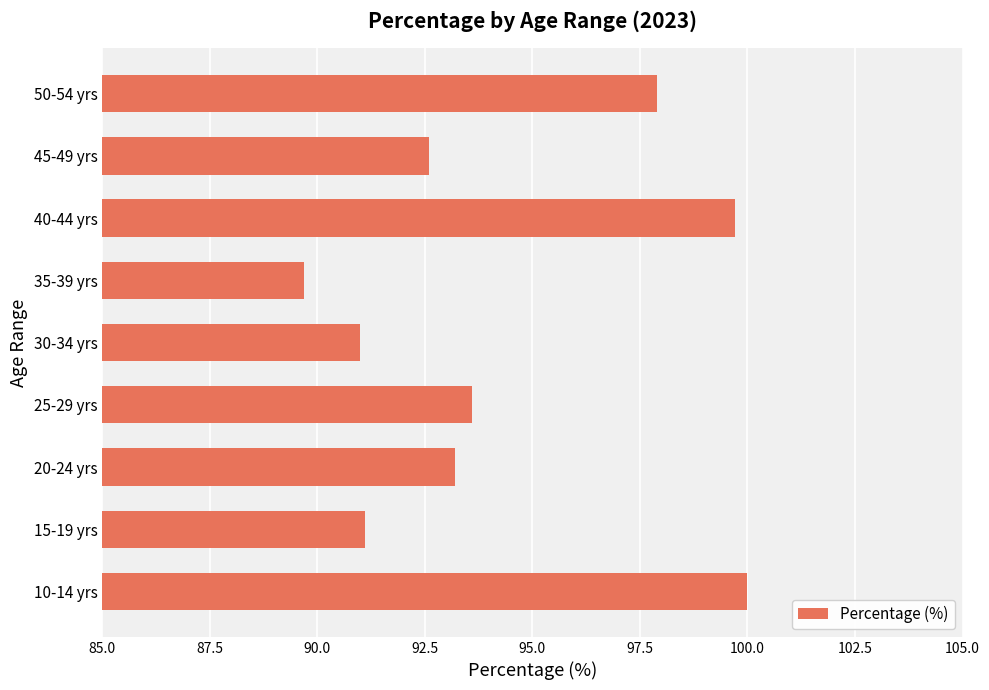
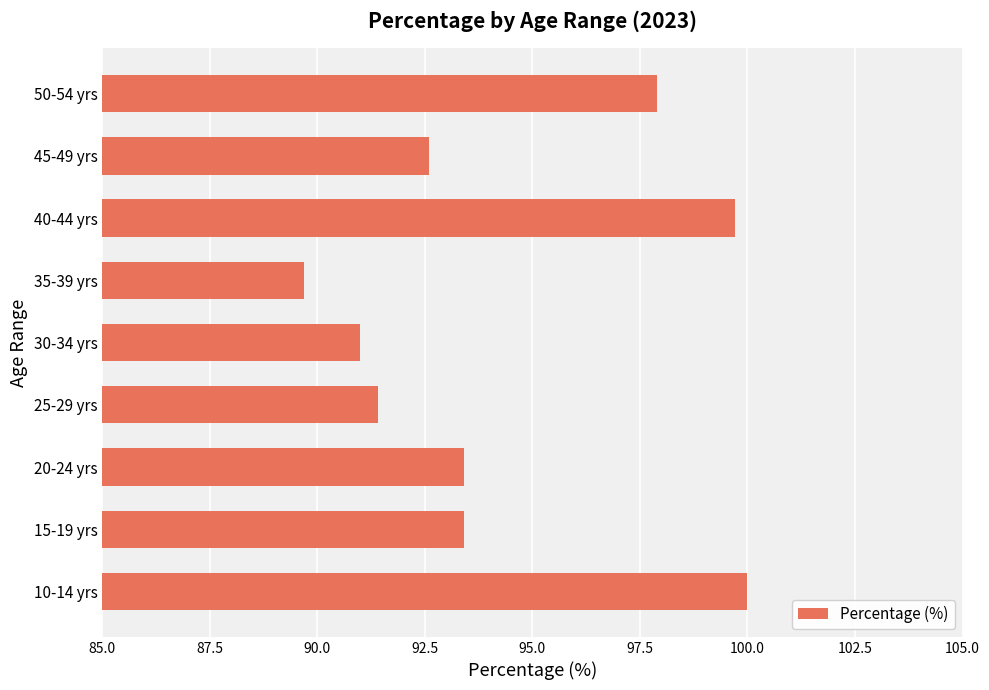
25-29 yrs: 93.6 -> 91.4
20-24 yrs: 93.2 -> 93.4
15-19 yrs: 91.1 -> 93.4
